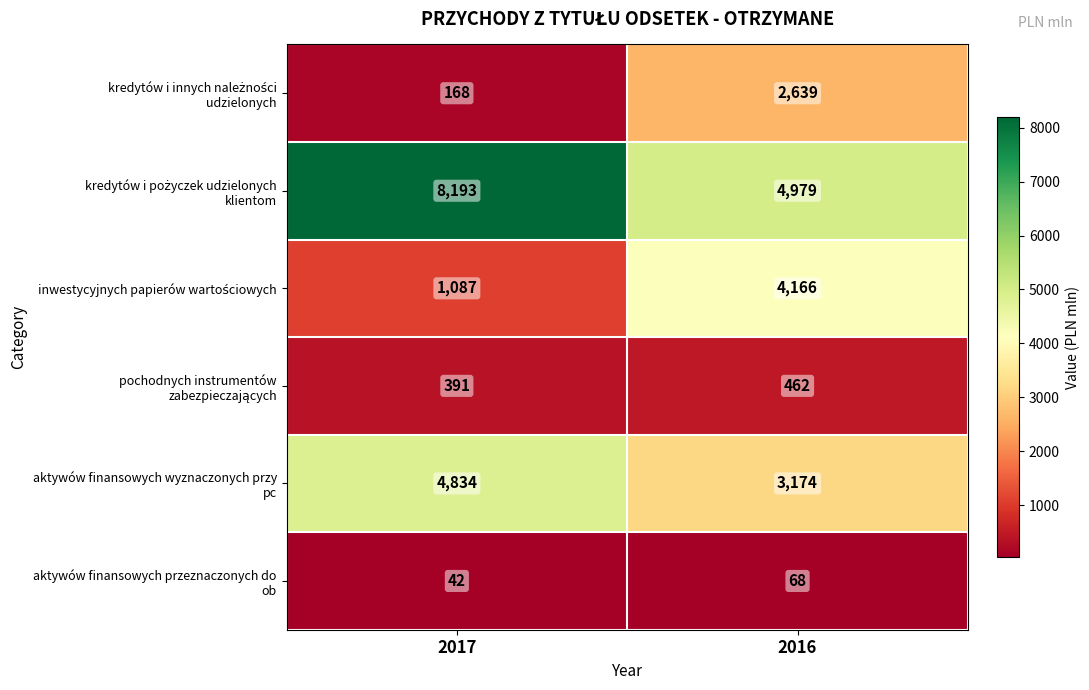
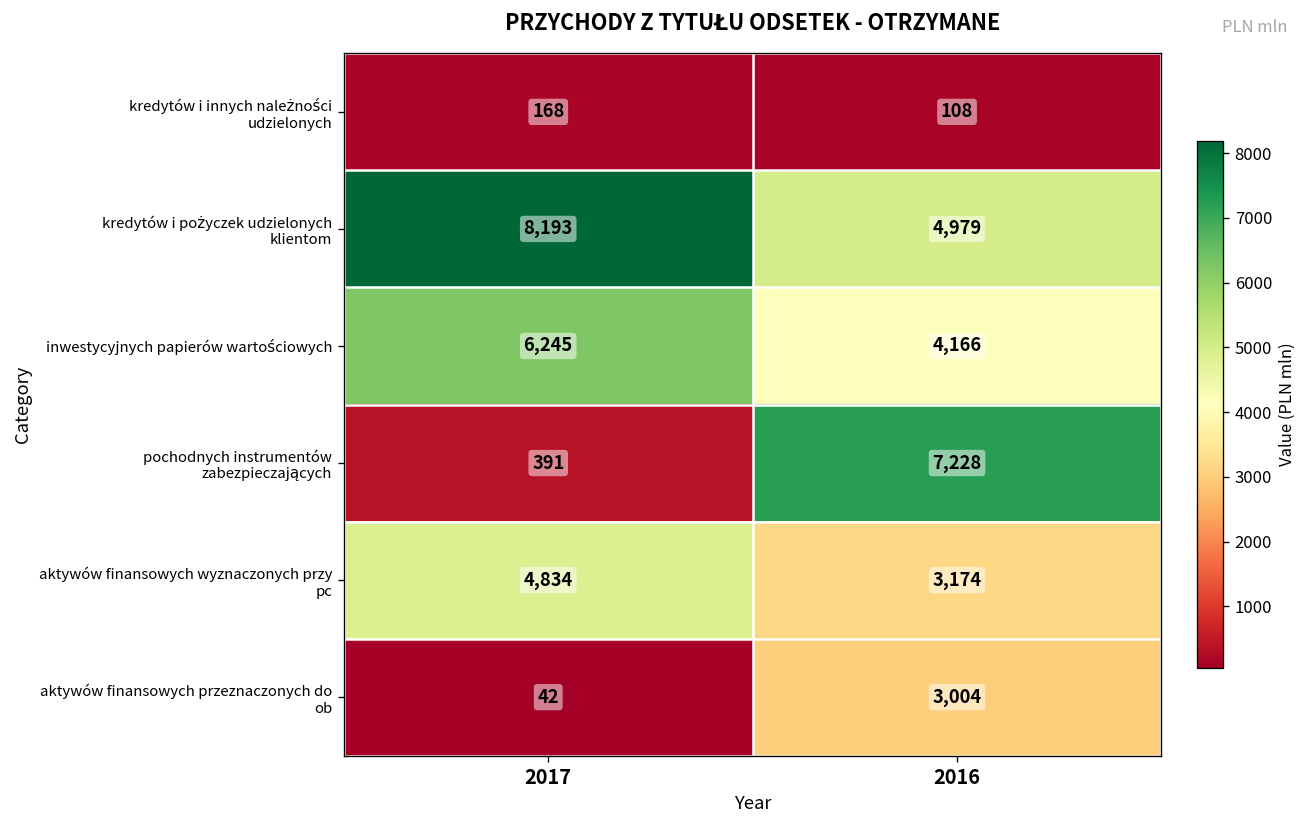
kredytów i innych należności udzielonych, 2016: 2,639 -> 108
inwestycyjnych papierów wartościowych, 2017: 1,087 -> 6,245
pochodnych instrumentów zabezpieczających, 2016: 462 -> 7,228
aktywów finansowych przeznaczonych do ob, 2016: 68 -> 3,004
